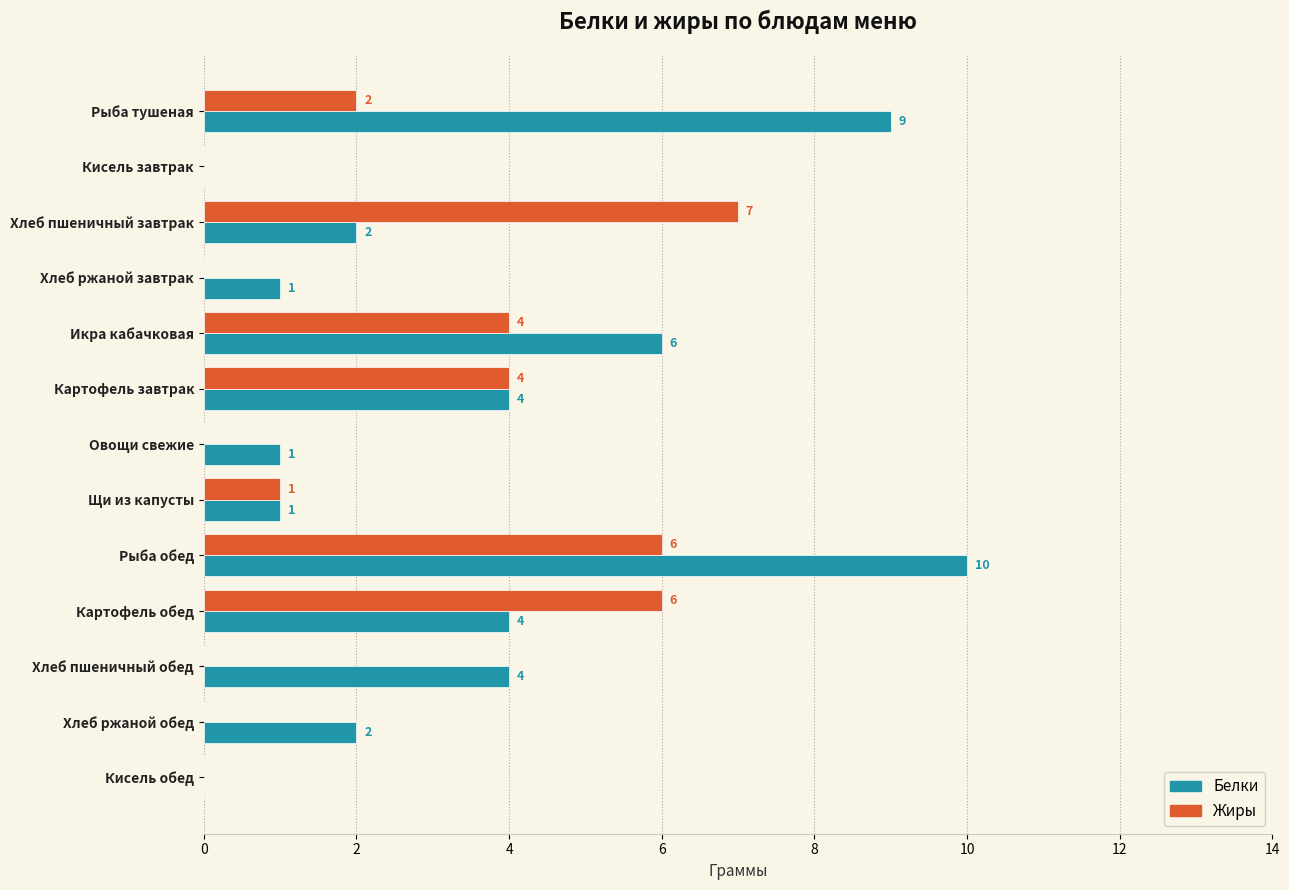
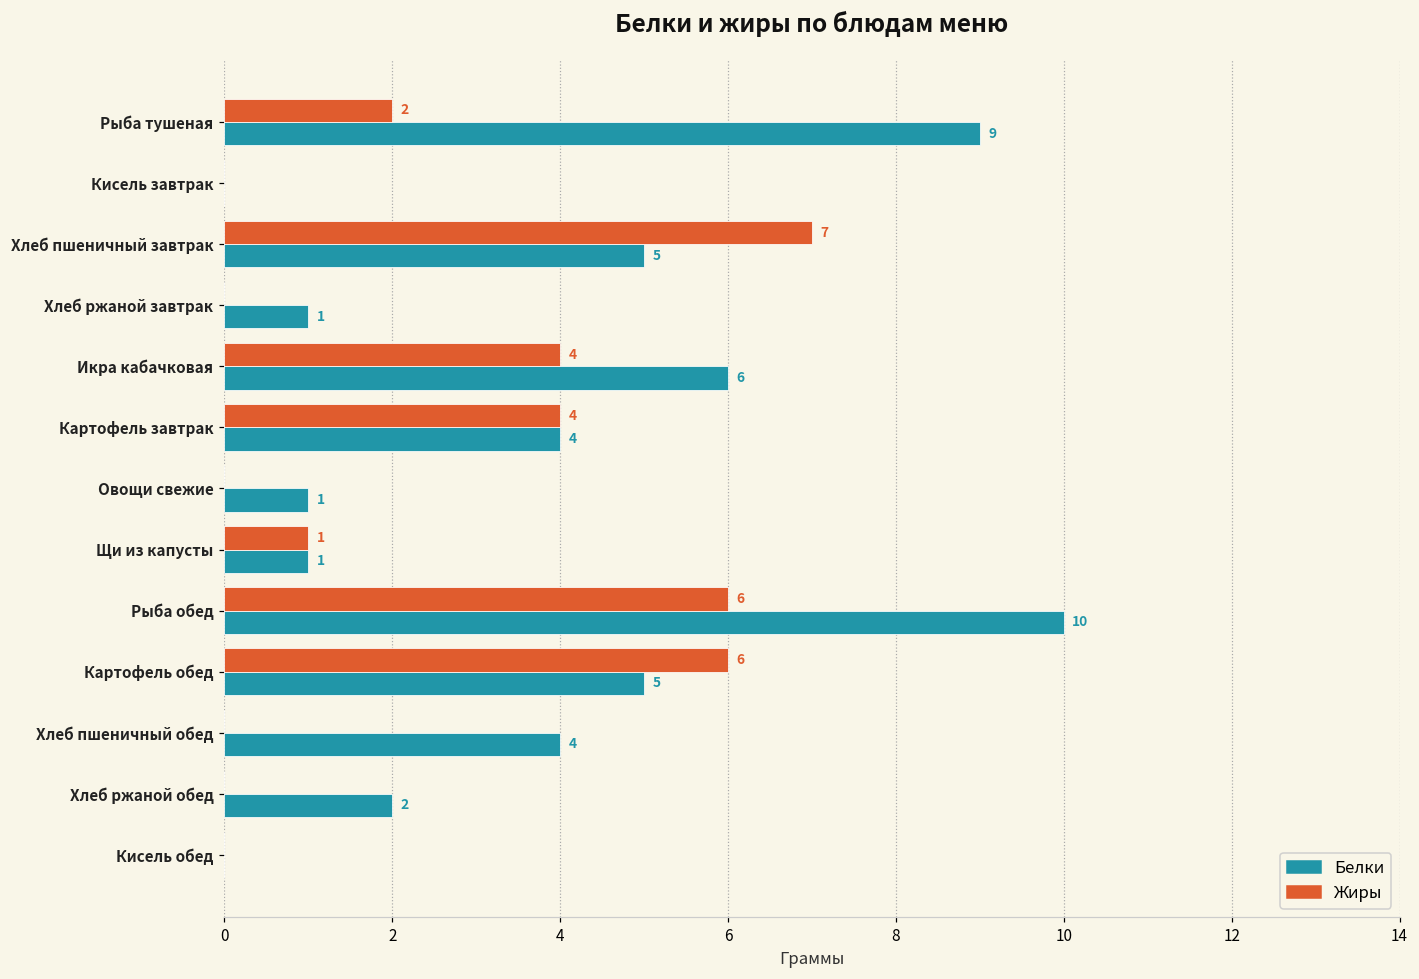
Белки, Хлеб пшеничный завтрак: 2 -> 5
Белки, Картофель обед: 4 -> 5
